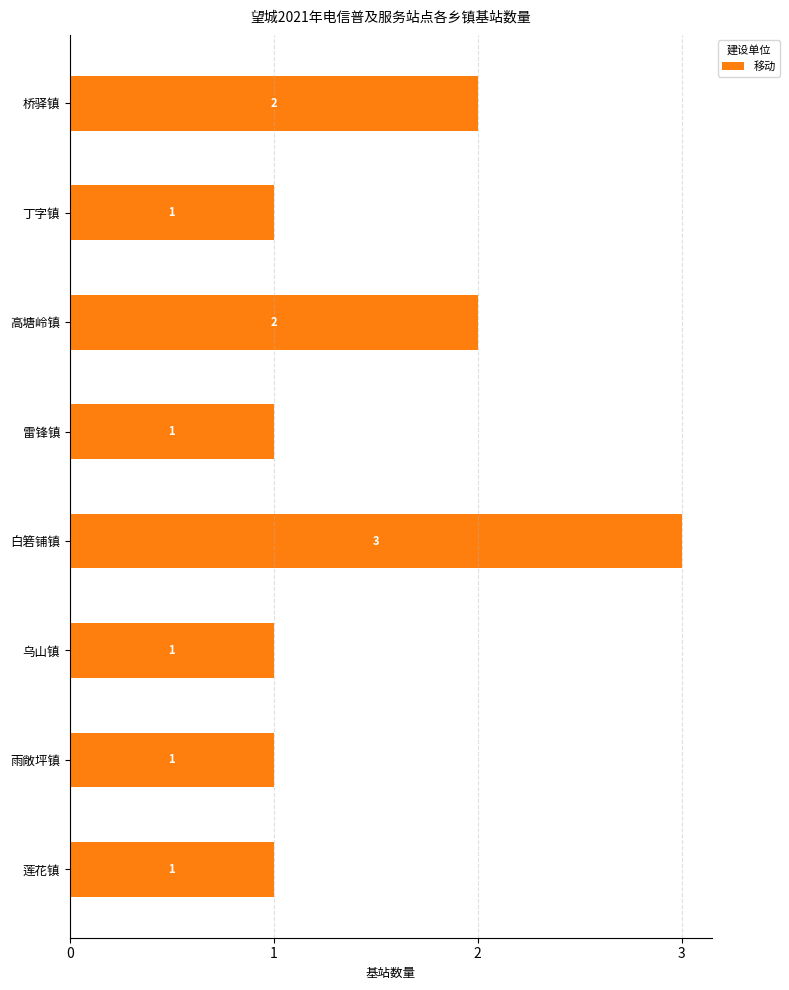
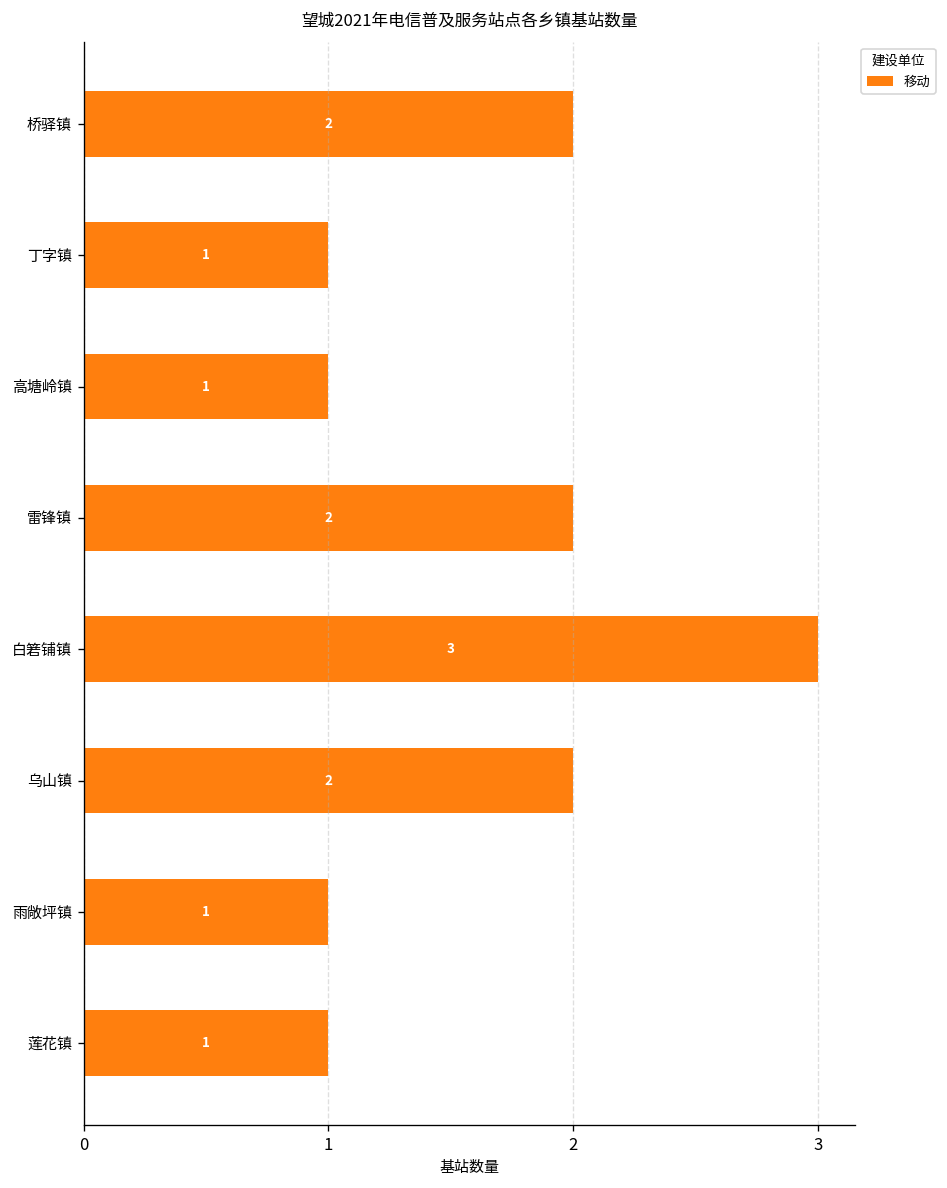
高塘岭镇: 2 -> 1
雷锋镇: 1 -> 2
乌山镇: 1 -> 2
